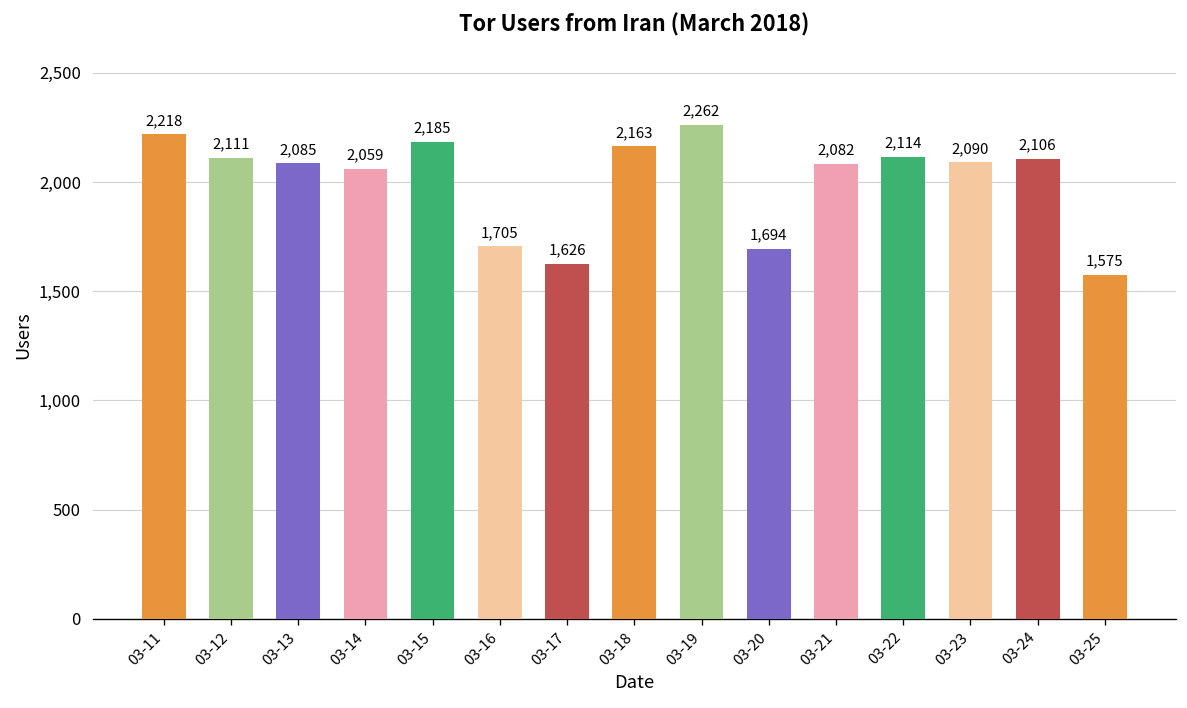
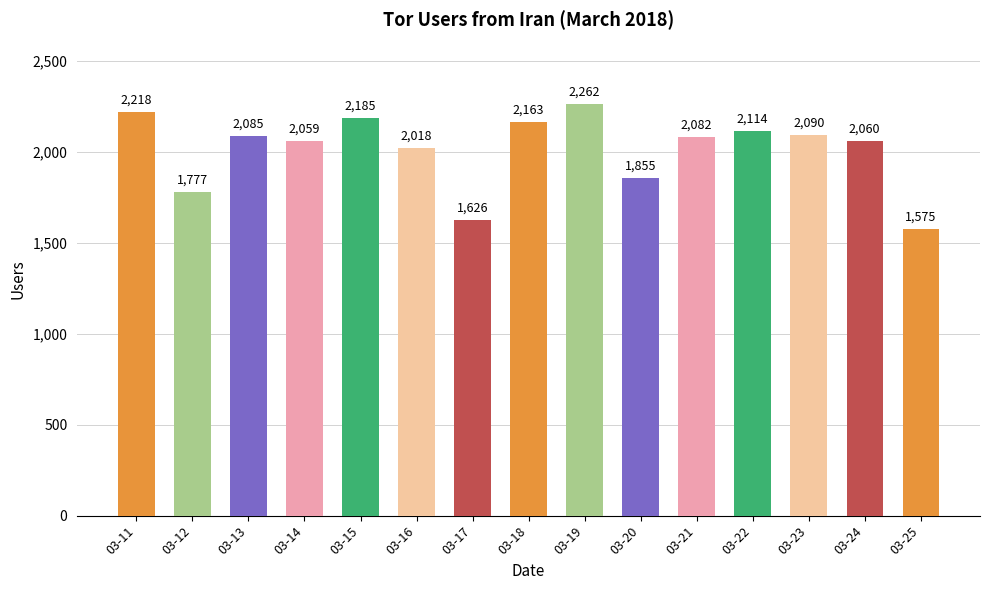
03-12: 2,111 -> 1,777
03-16: 1,705 -> 2,018
03-20: 1,694 -> 1,855
03-24: 2,106 -> 2,060
